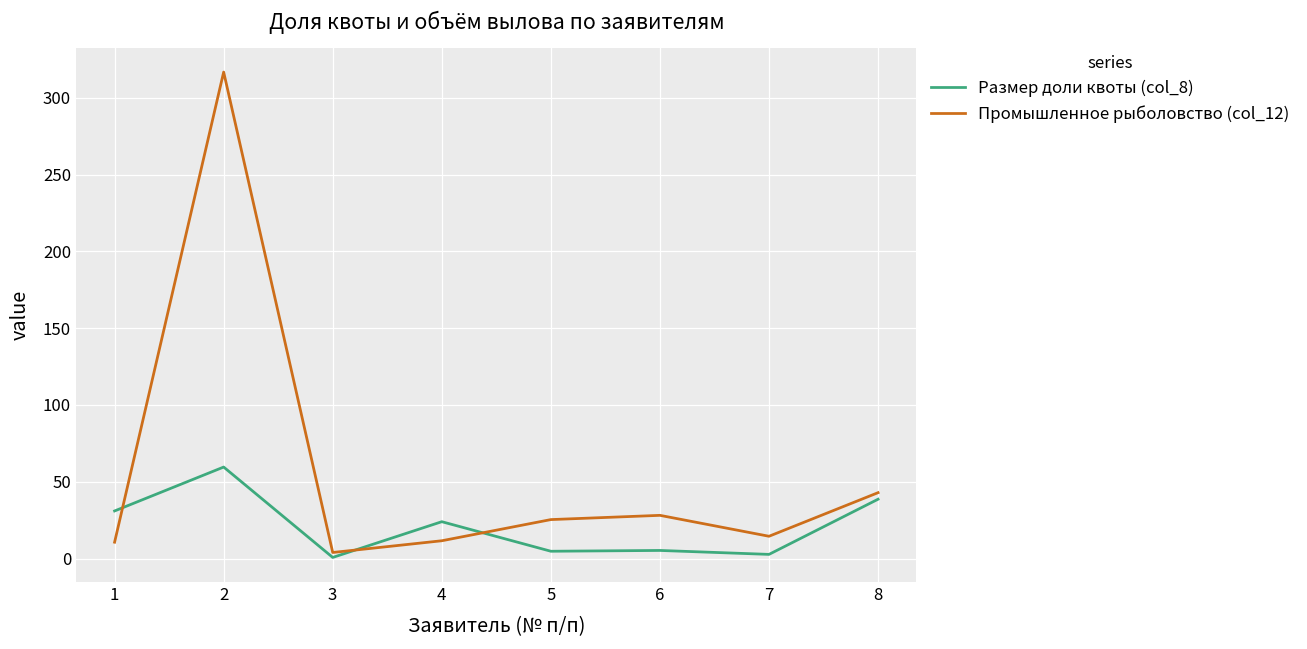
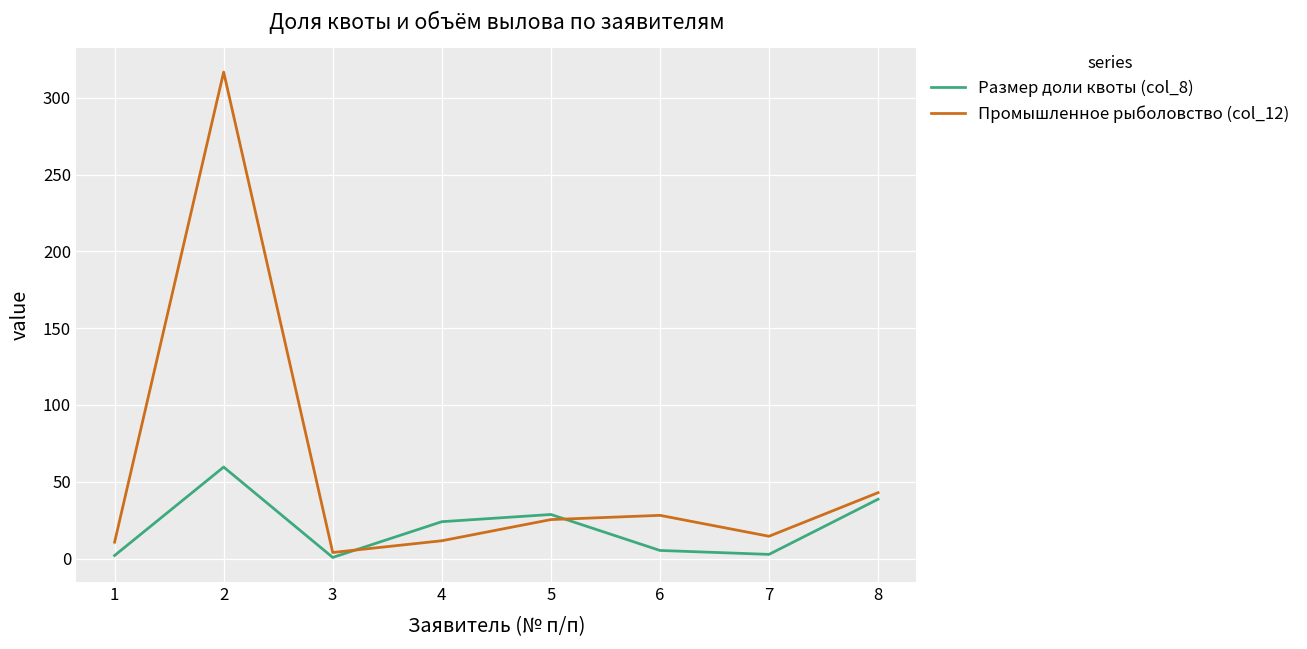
Размер доли квоты (col_8), 1: 31 -> 2
Размер доли квоты (col_8), 5: 5 -> 29
